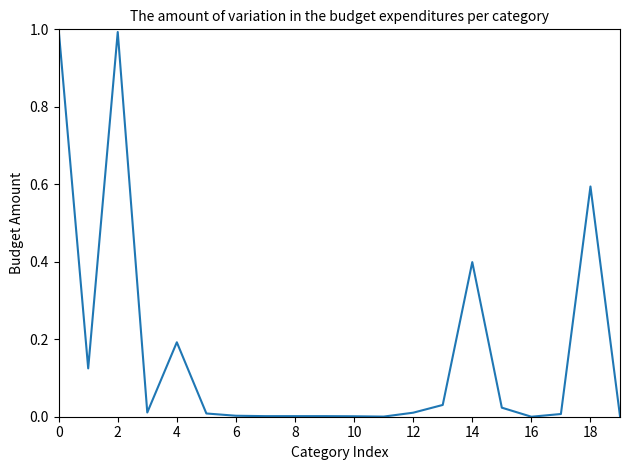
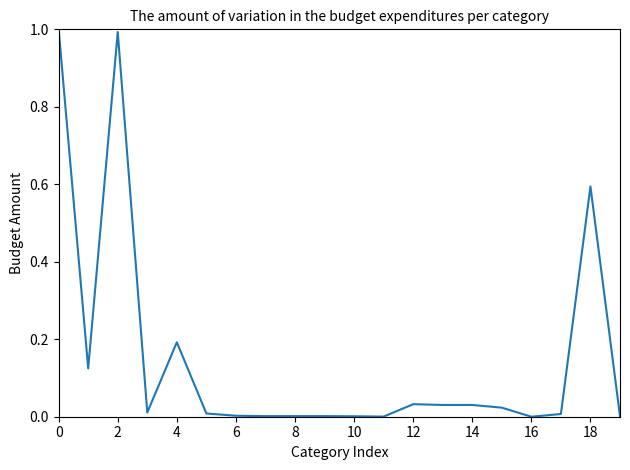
12: 0.01 -> 0.03
14: 0.40 -> 0.03
